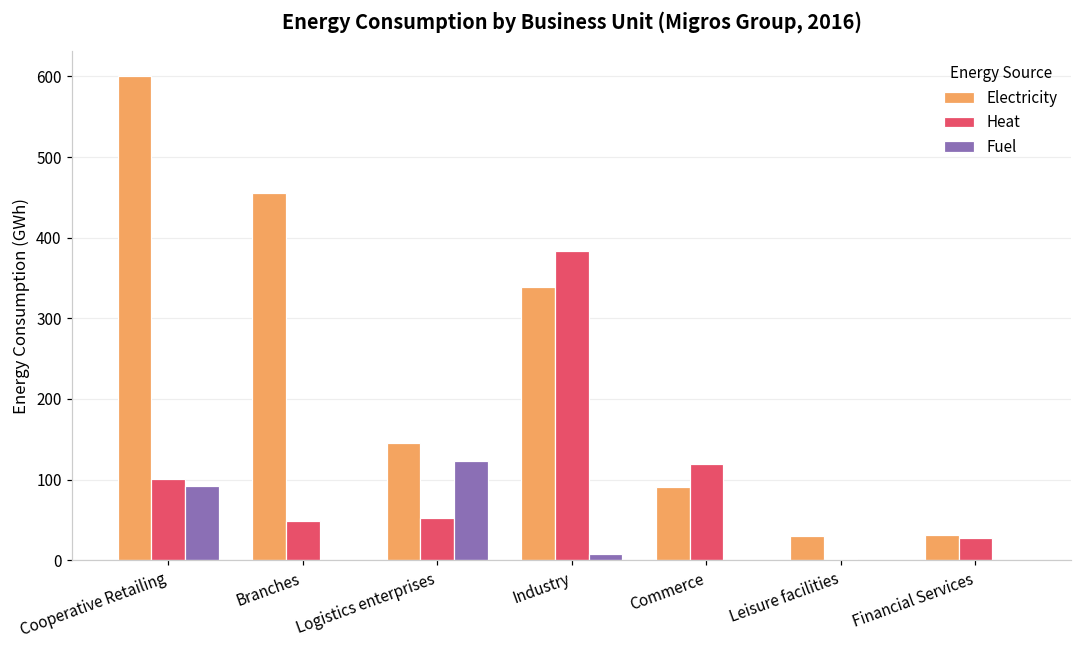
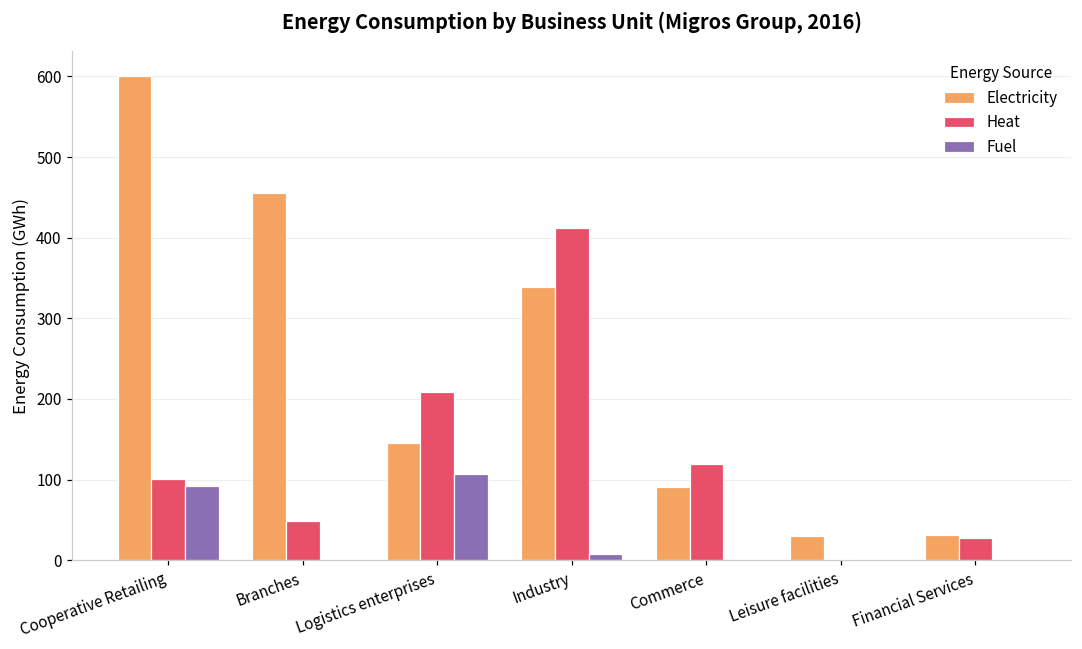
Heat, Logistics enterprises: 50 -> 210
Fuel, Logistics enterprises: 120 -> 110
Heat, Industry: 380 -> 410
